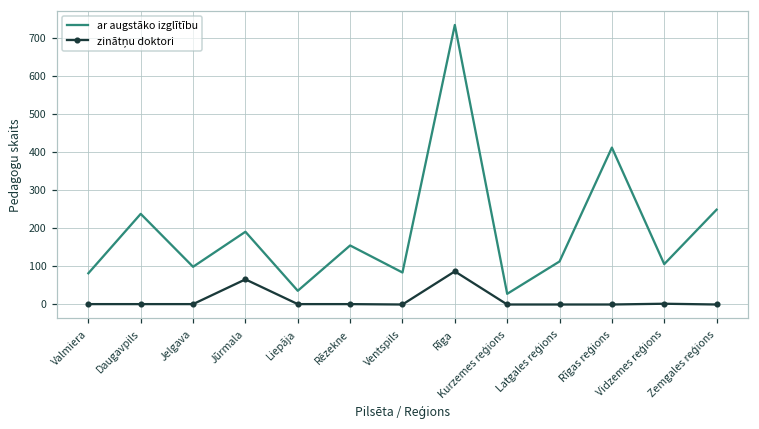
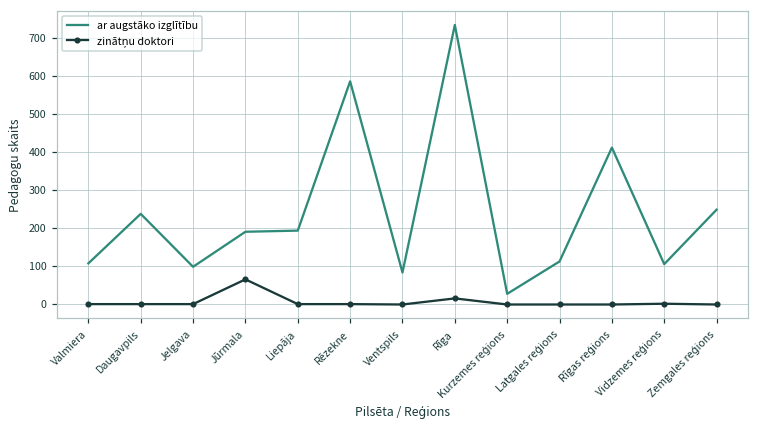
ar augstāko izglītību, Valmiera: 80 -> 110
ar augstāko izglītību, Liepāja: 40 -> 190
ar augstāko izglītību, Rēzekne: 160 -> 590
zinātņu doktori, Rīga: 90 -> 20
